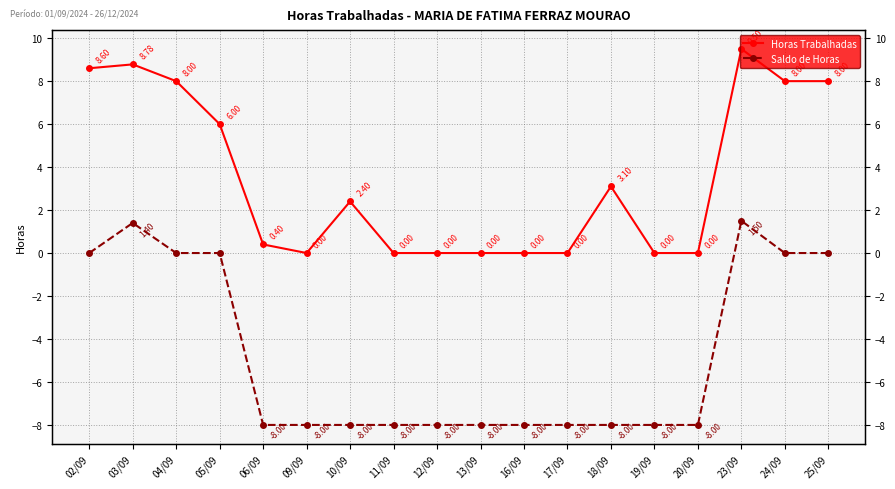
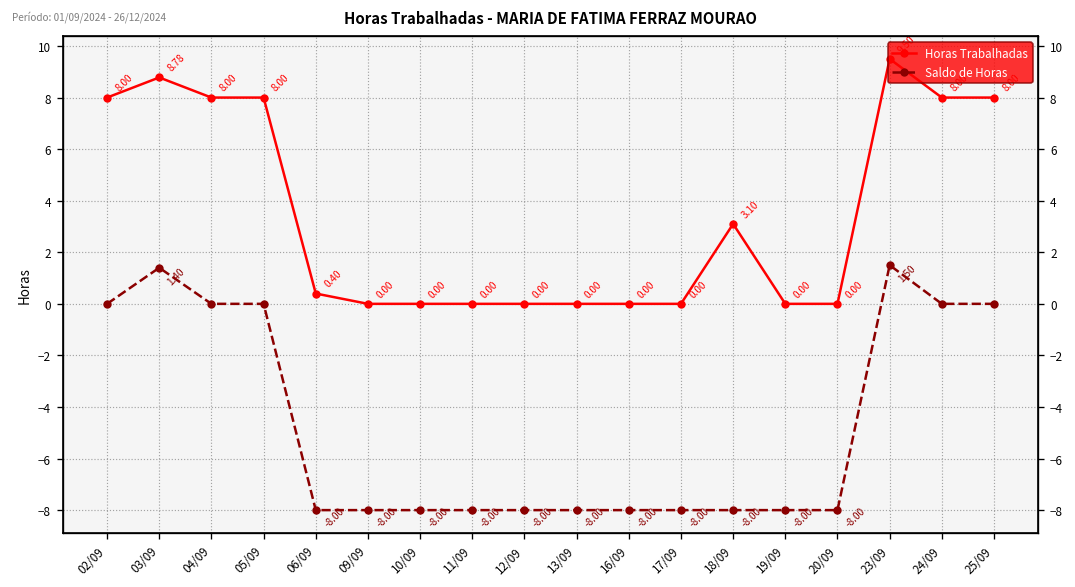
Horas Trabalhadas, 02/09: 8.60 -> 8.00
Horas Trabalhadas, 05/09: 6.00 -> 8.00
Horas Trabalhadas, 10/09: 2.40 -> 0.00
